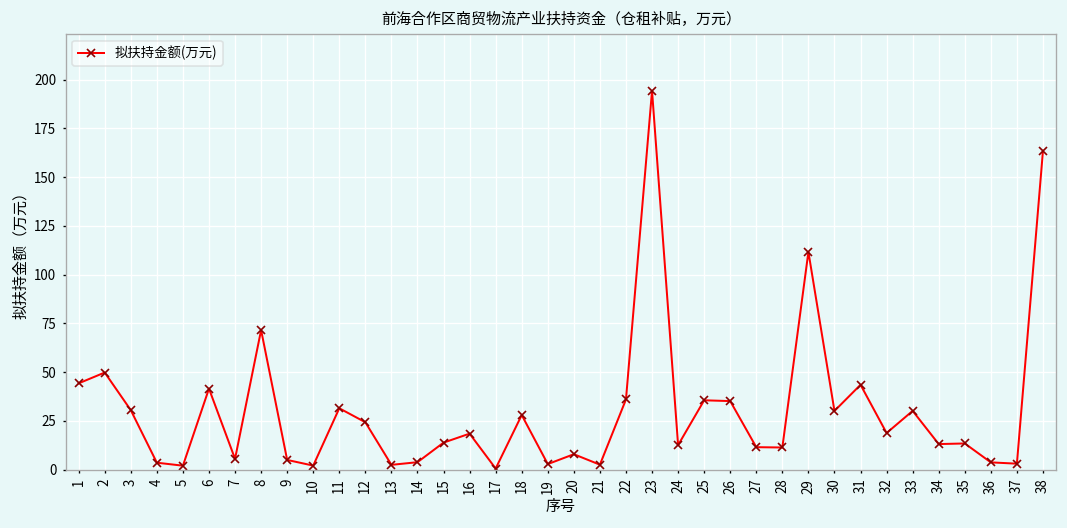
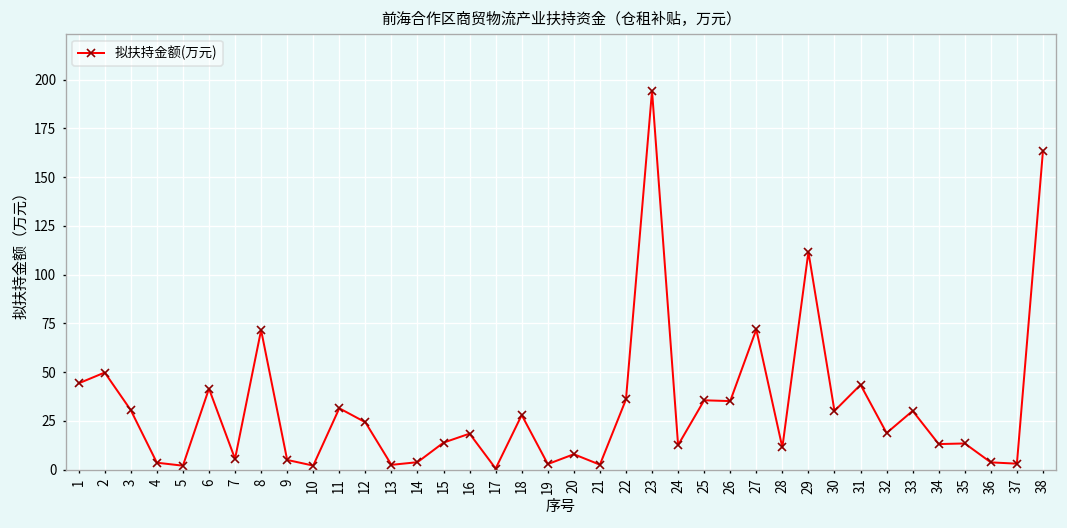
27: 11 -> 72
